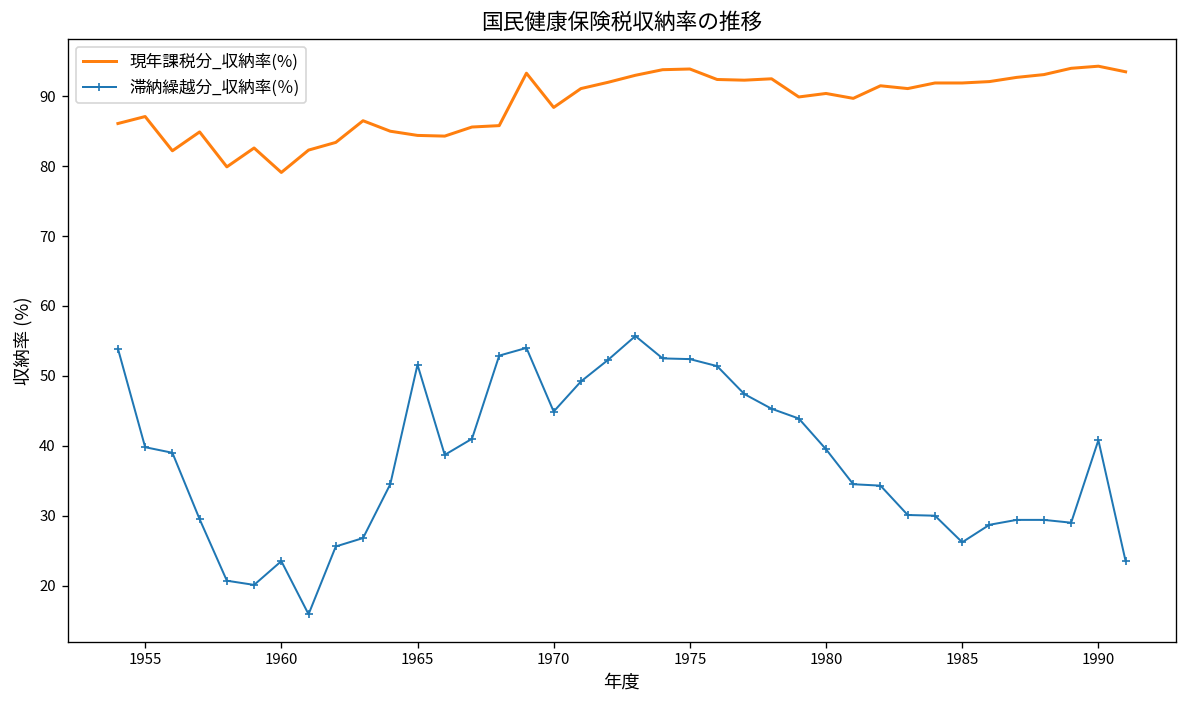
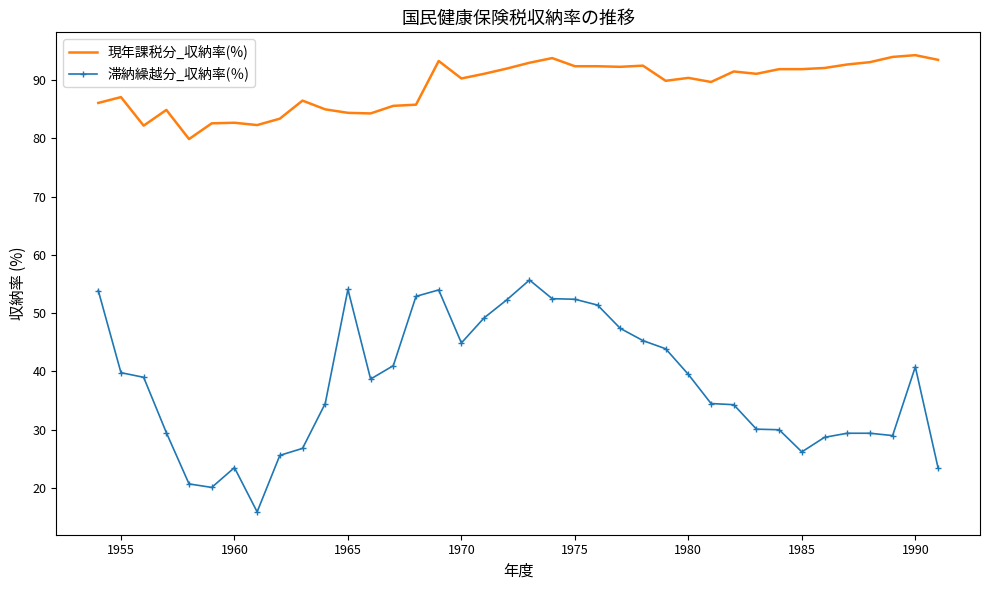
現年課税分_収納率(%), 1960: 79 -> 83
滞納繰越分_収納率(％), 1965: 52 -> 54
現年課税分_収納率(%), 1970: 88 -> 90
現年課税分_収納率(%), 1975: 94 -> 92
